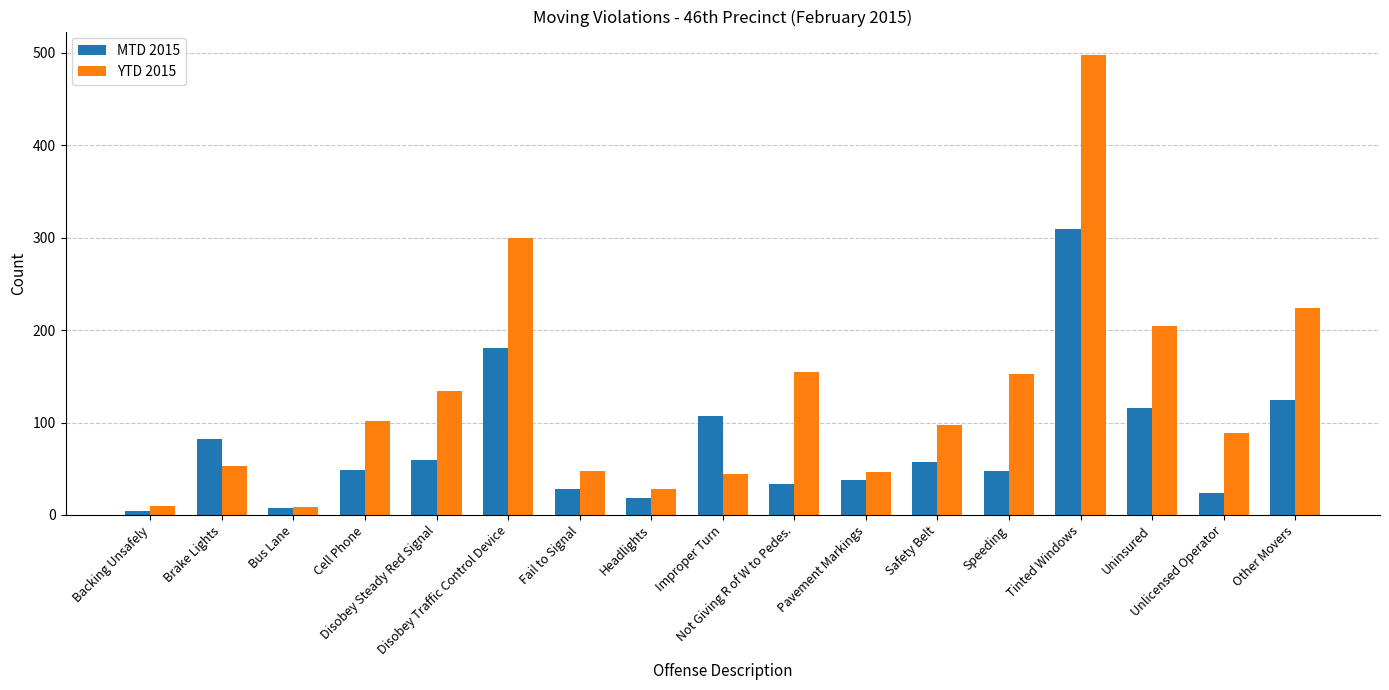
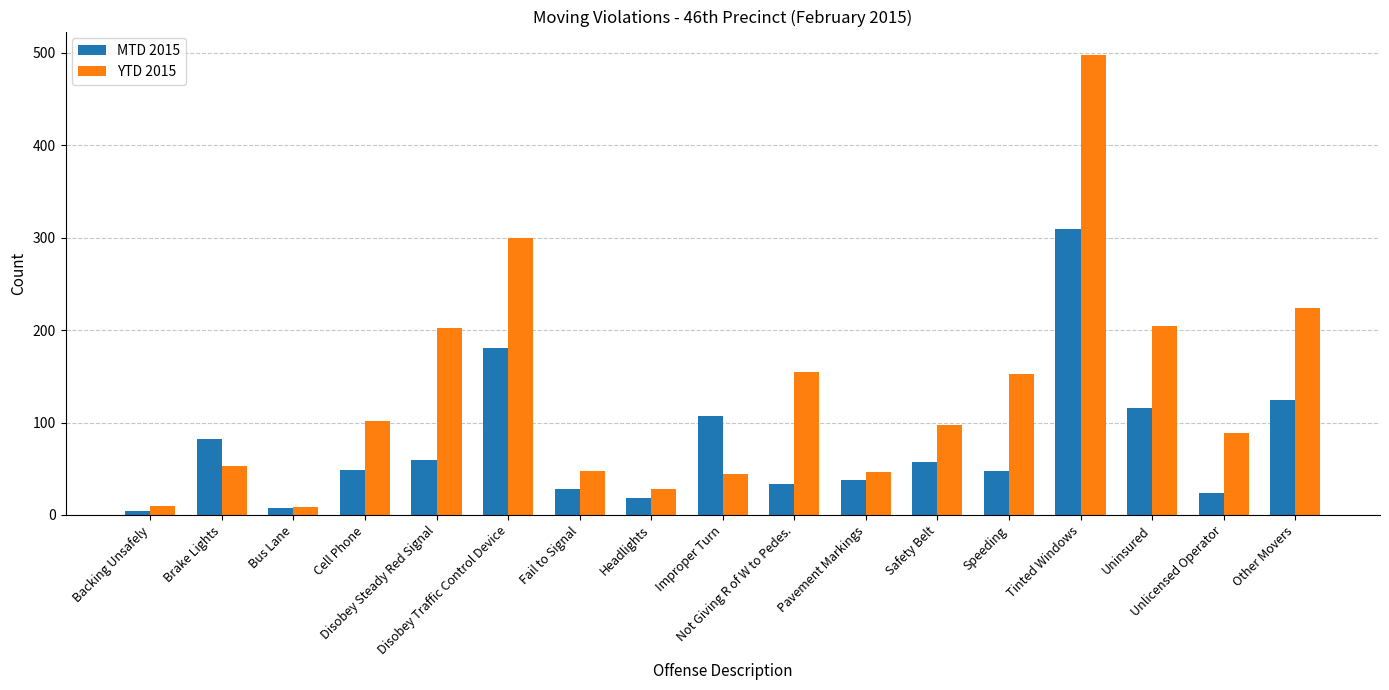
YTD 2015, Disobey Steady Red Signal: 130 -> 200
